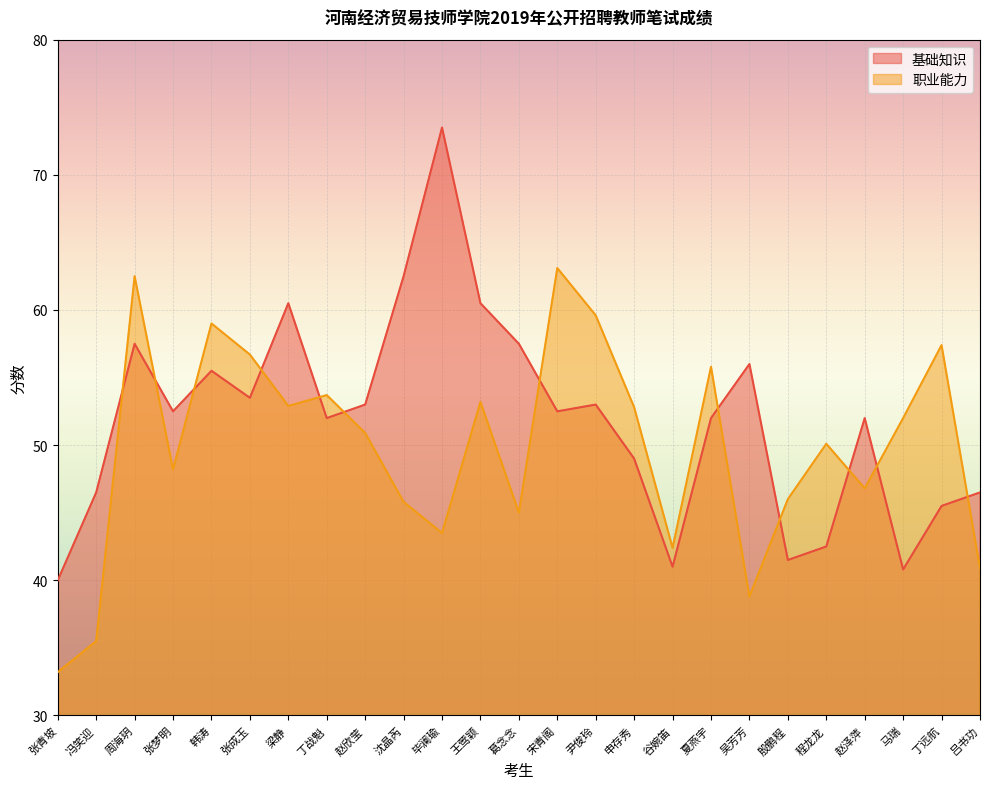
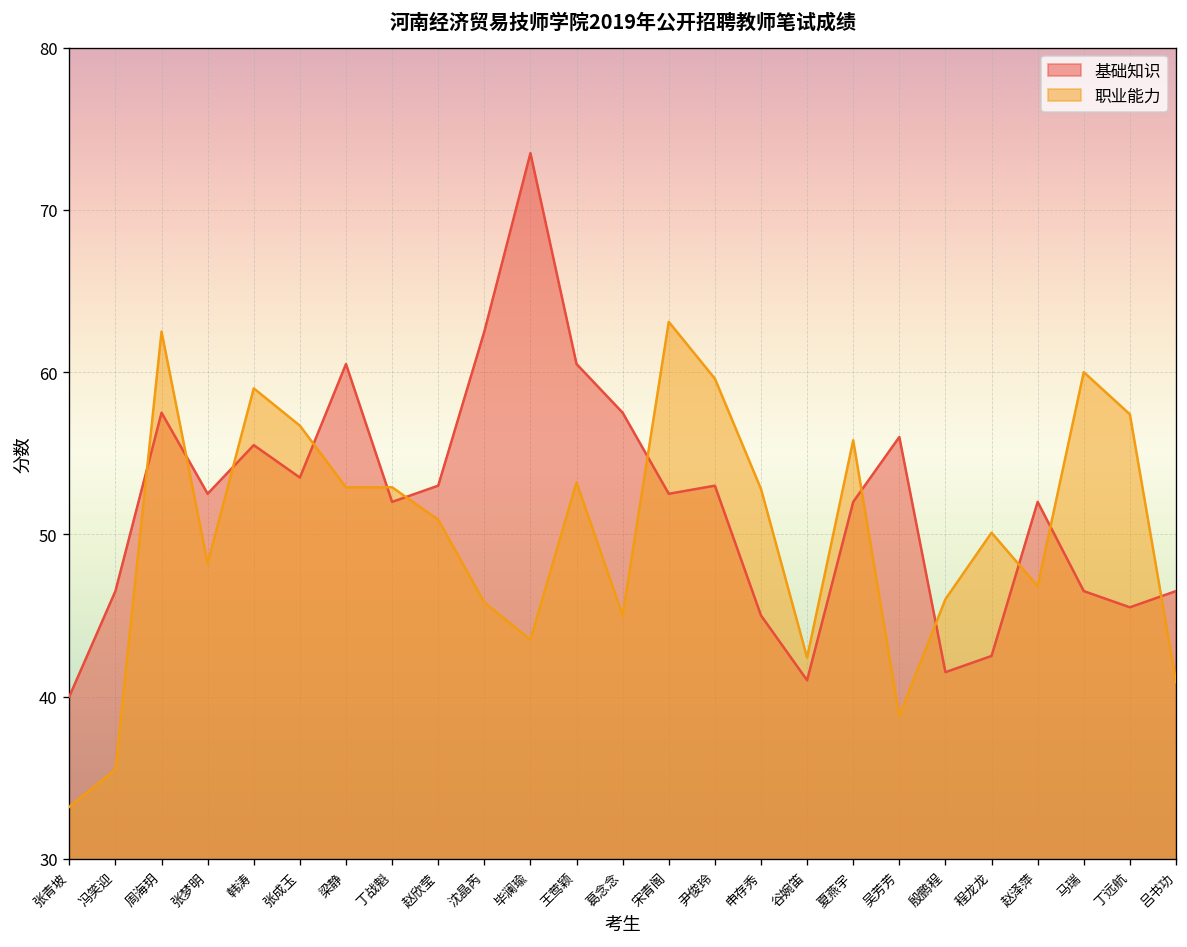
职业能力, 丁战魁: 53.7 -> 52.9
基础知识, 申存秀: 49 -> 45
基础知识, 马瑞: 40.8 -> 46.5
职业能力, 马瑞: 52 -> 60
